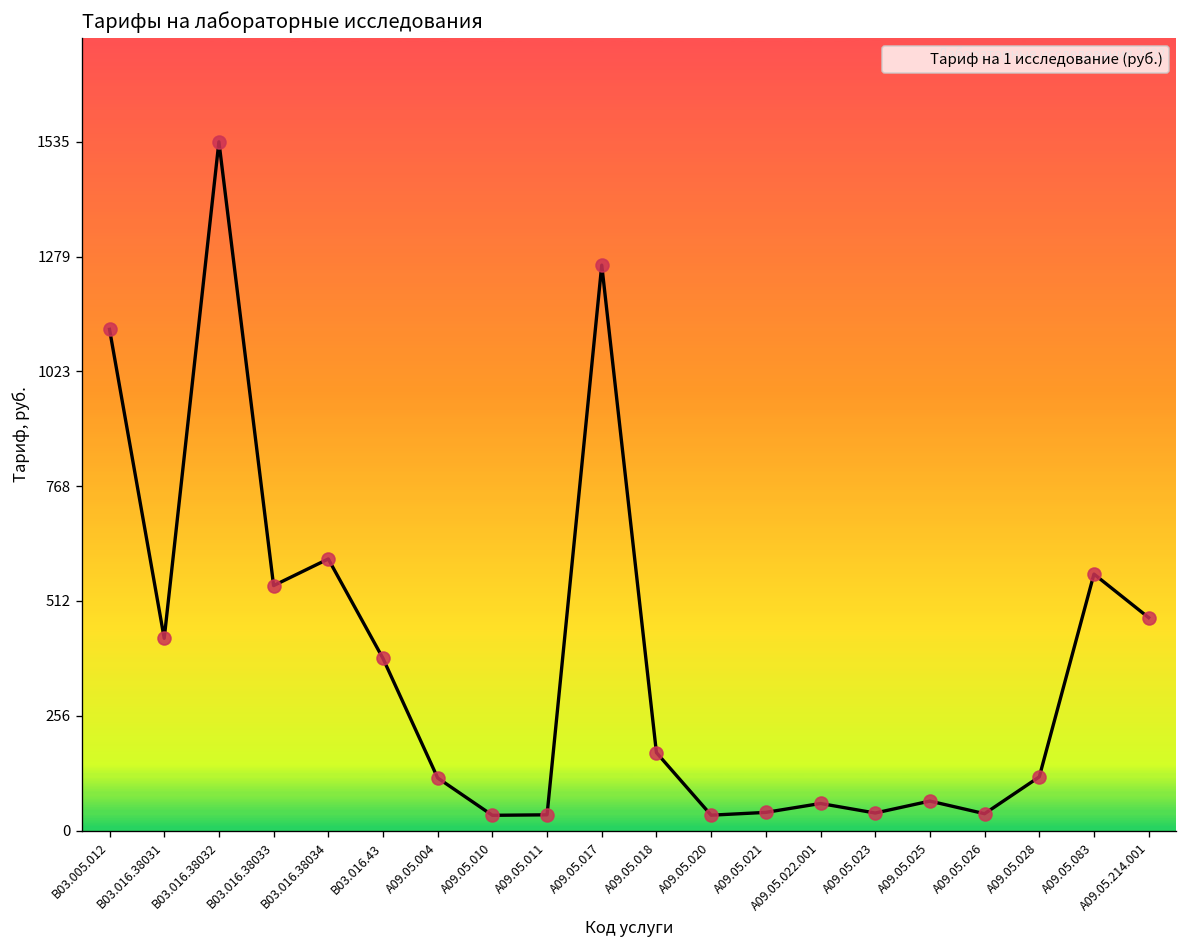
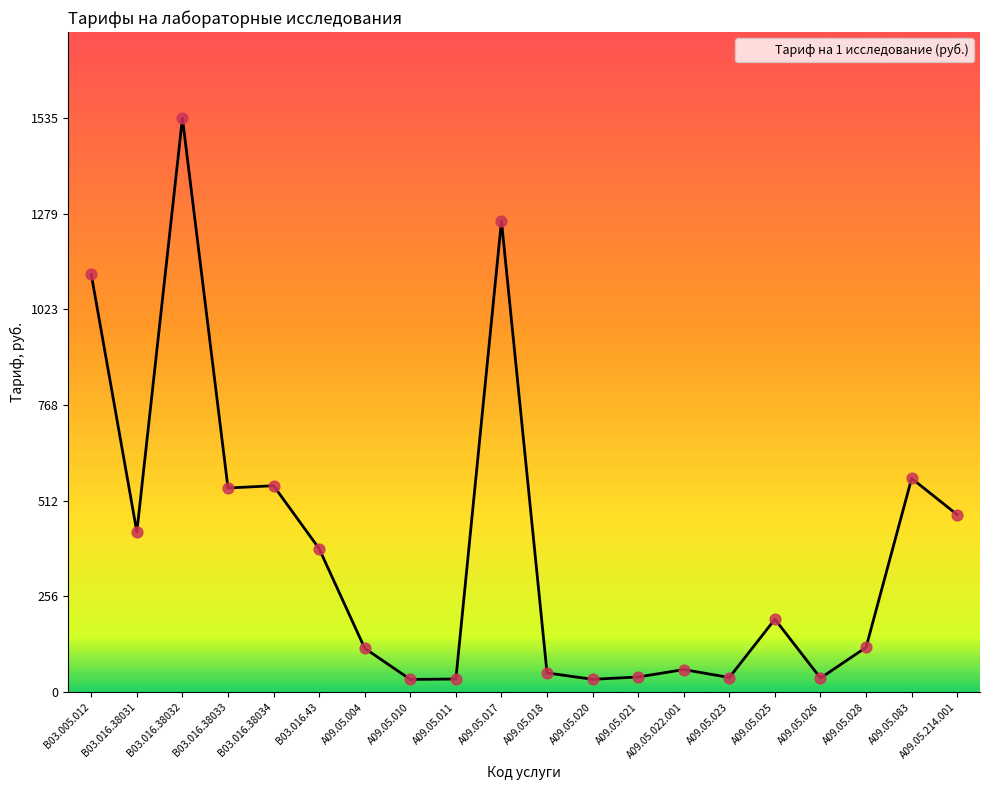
B03.016.38034: 610 -> 550
A09.05.018: 170 -> 50
A09.05.025: 70 -> 190
